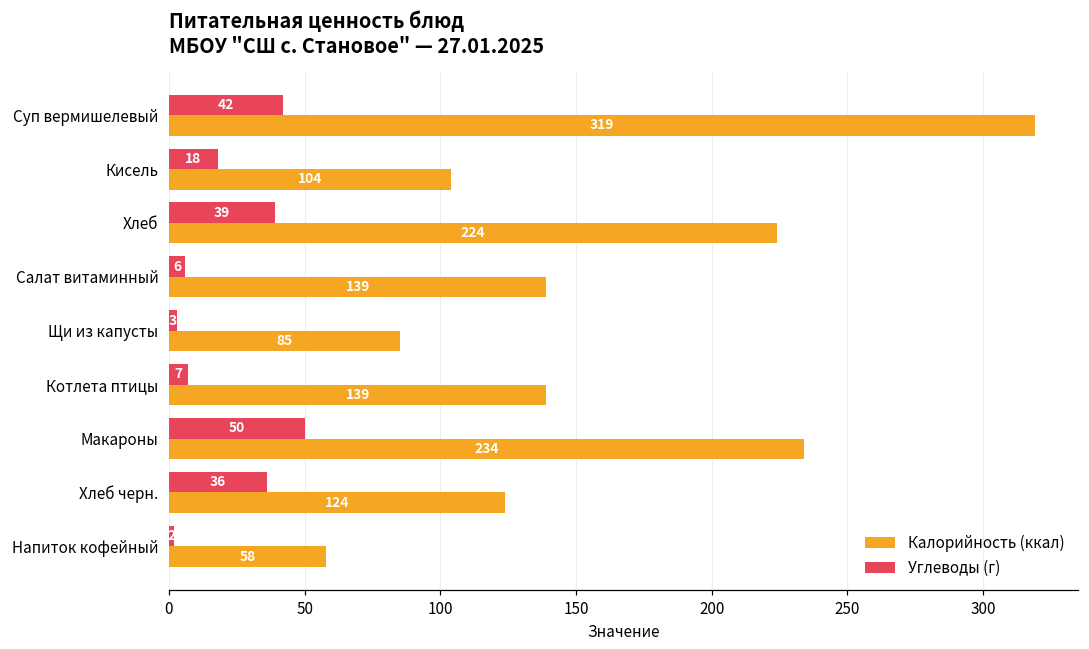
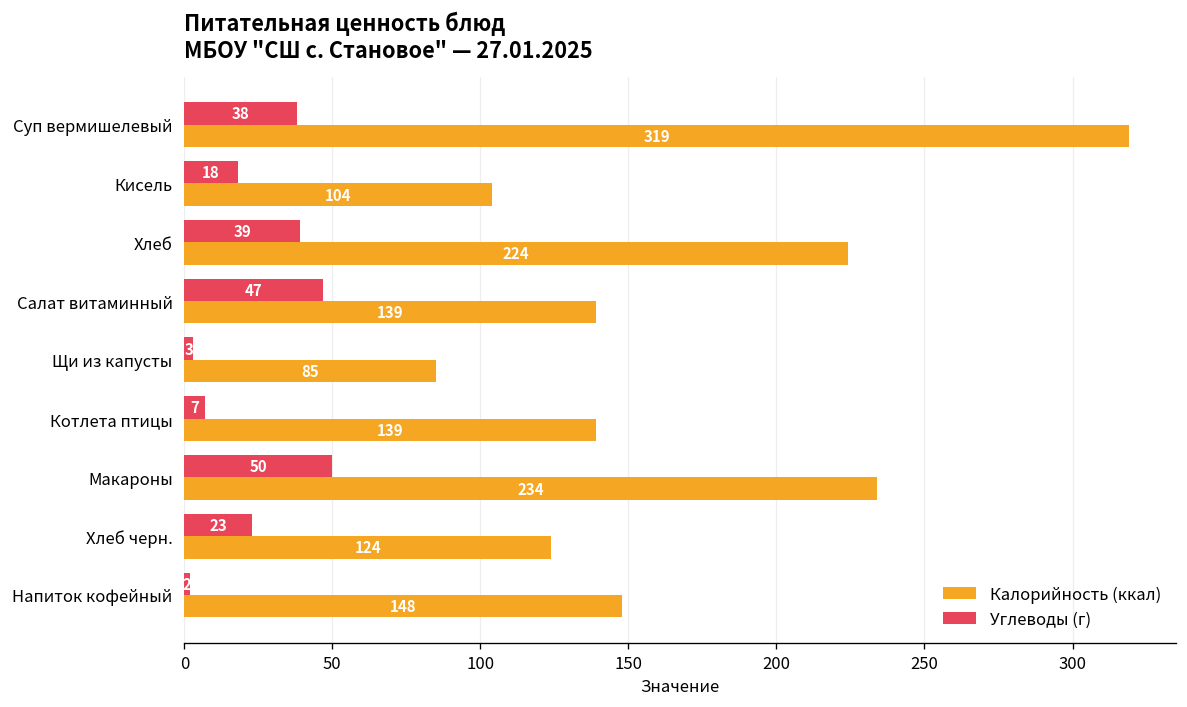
Углеводы (г), Суп вермишелевый: 42 -> 38
Углеводы (г), Салат витаминный: 6 -> 47
Углеводы (г), Хлеб черн.: 36 -> 23
Калорийность (ккал), Напиток кофейный: 58 -> 148
